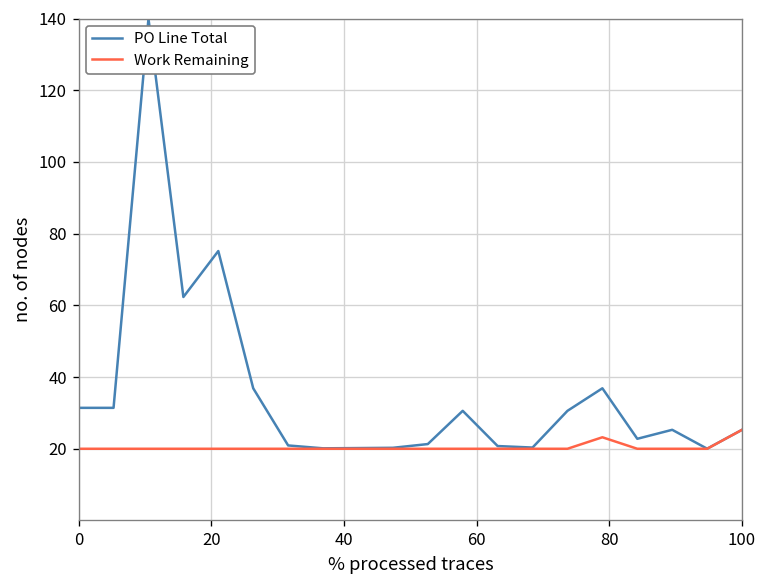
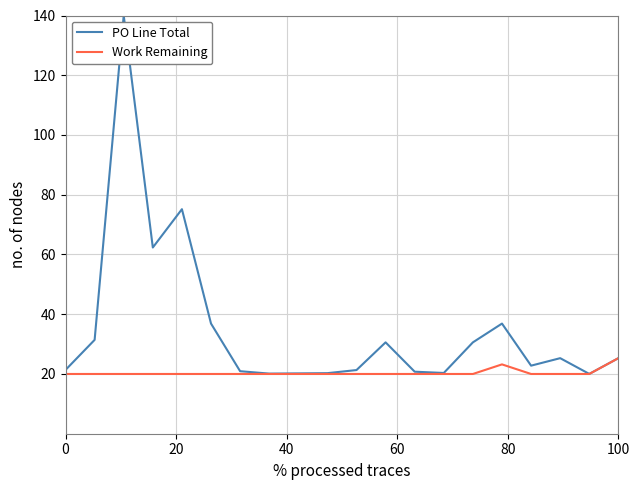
PO Line Total, 0: 31 -> 21
